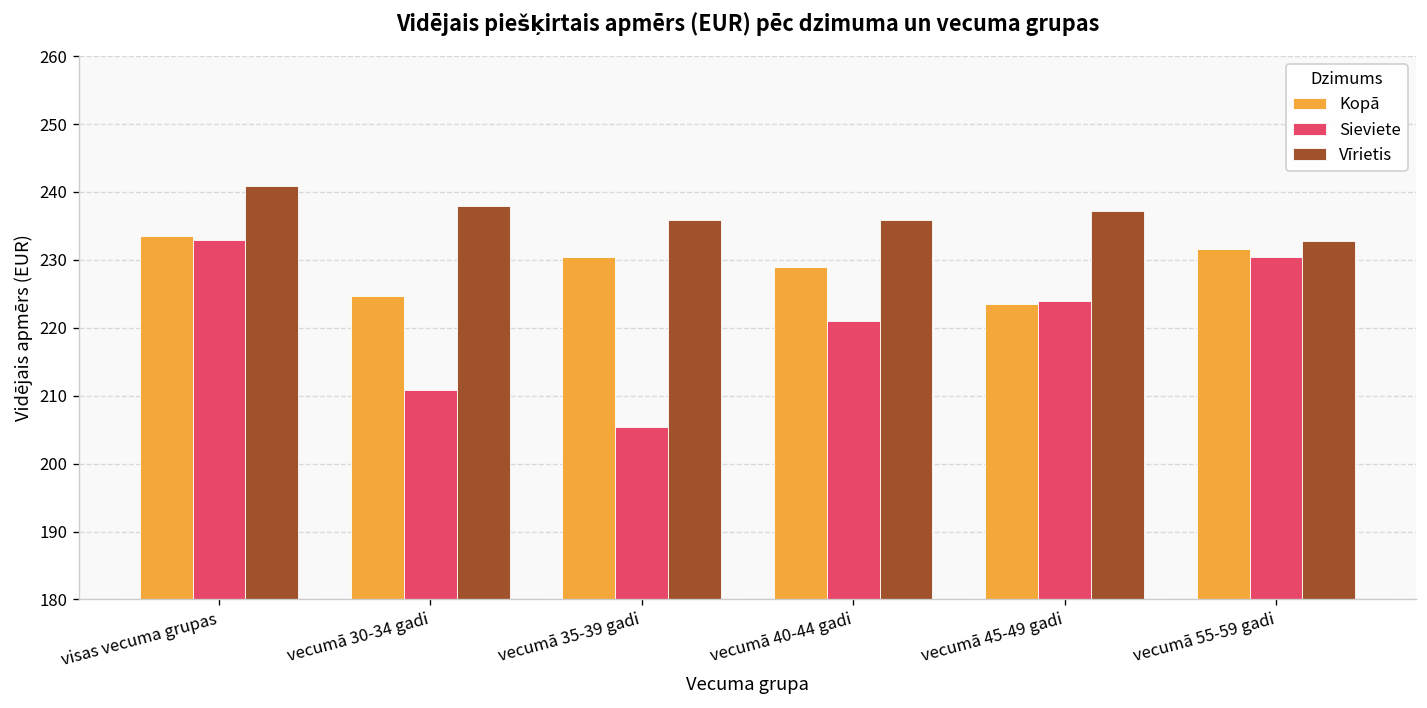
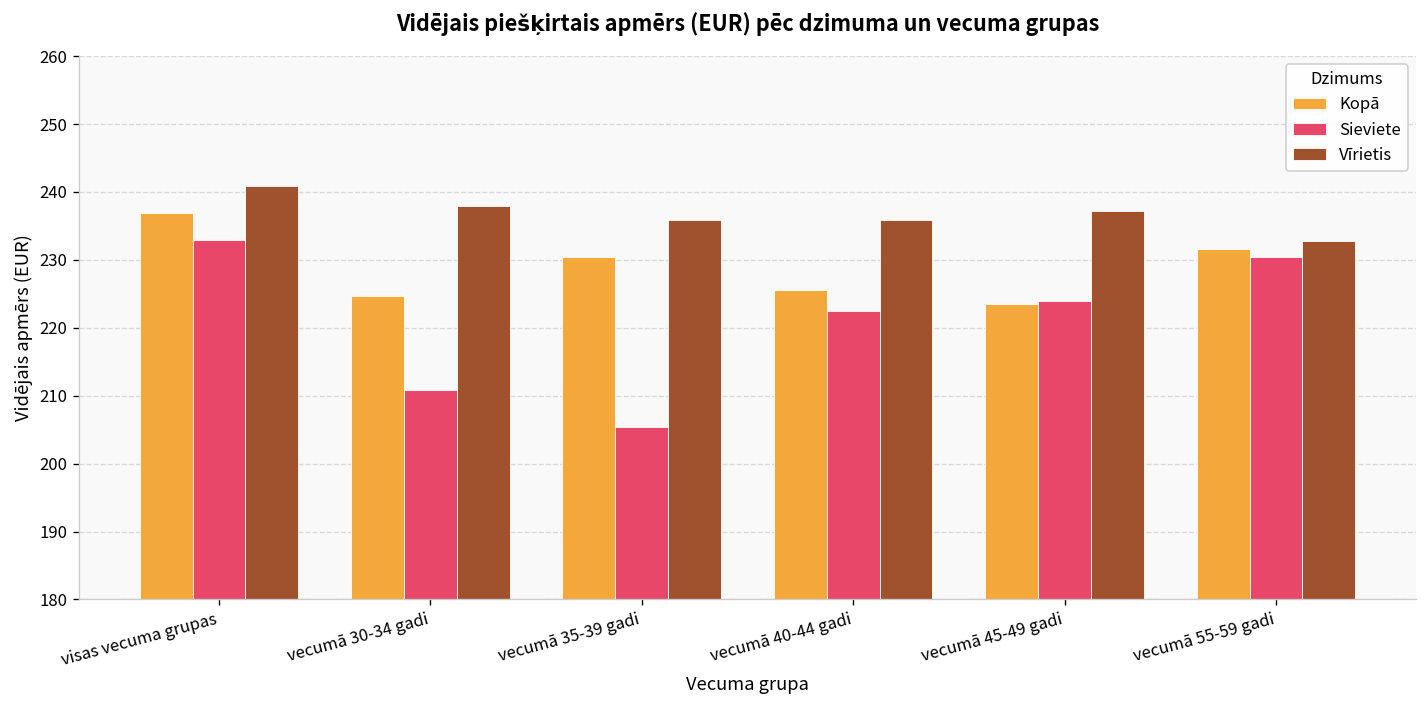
Kopā, visas vecuma grupas: 234 -> 237
Kopā, vecumā 40-44 gadi: 229 -> 226
Sieviete, vecumā 40-44 gadi: 221 -> 223
